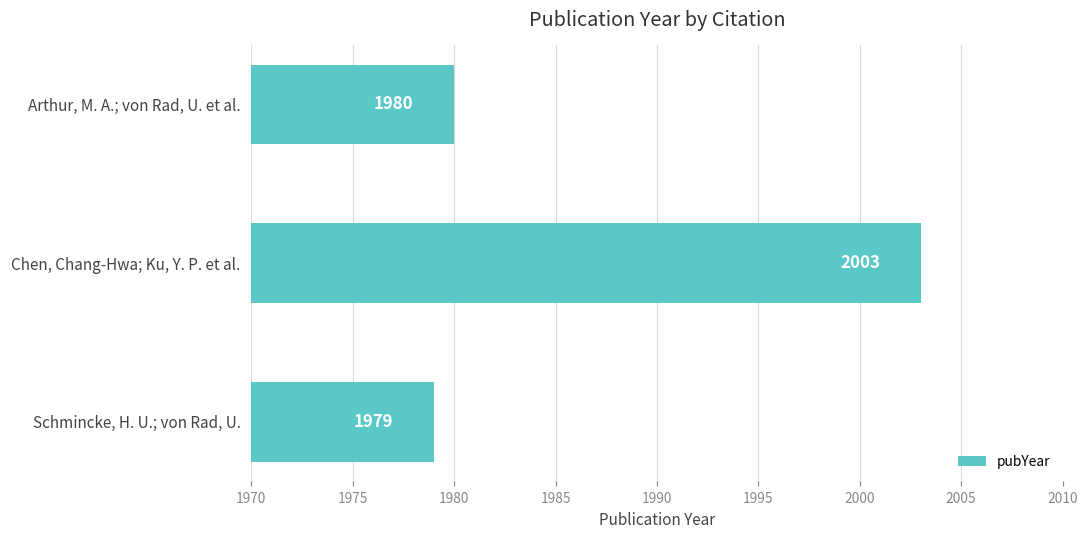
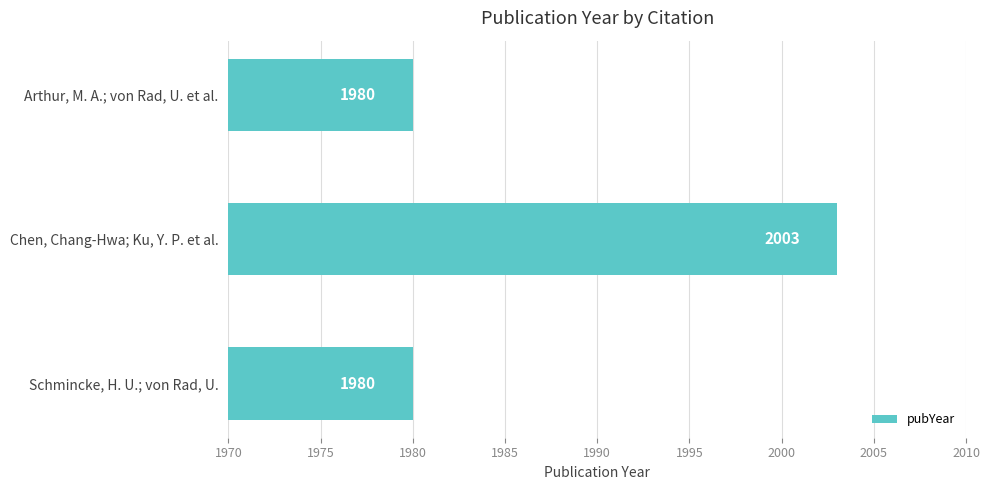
Schmincke, H. U.; von Rad, U.: 1979 -> 1980
